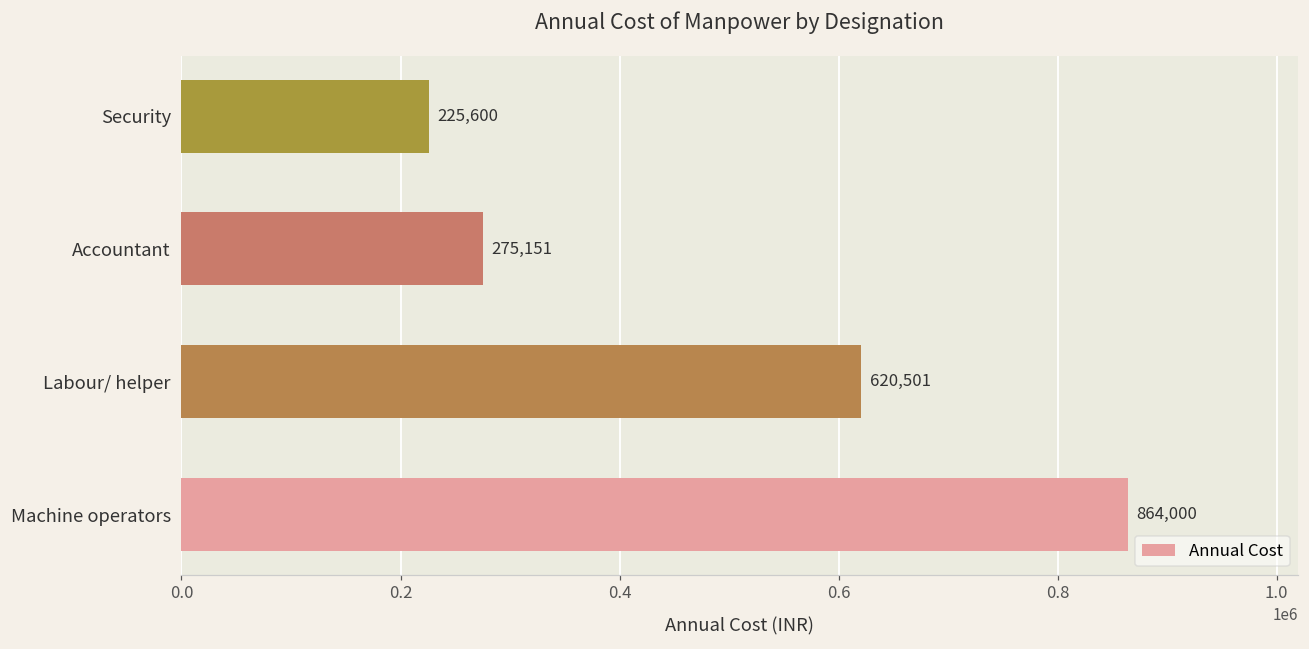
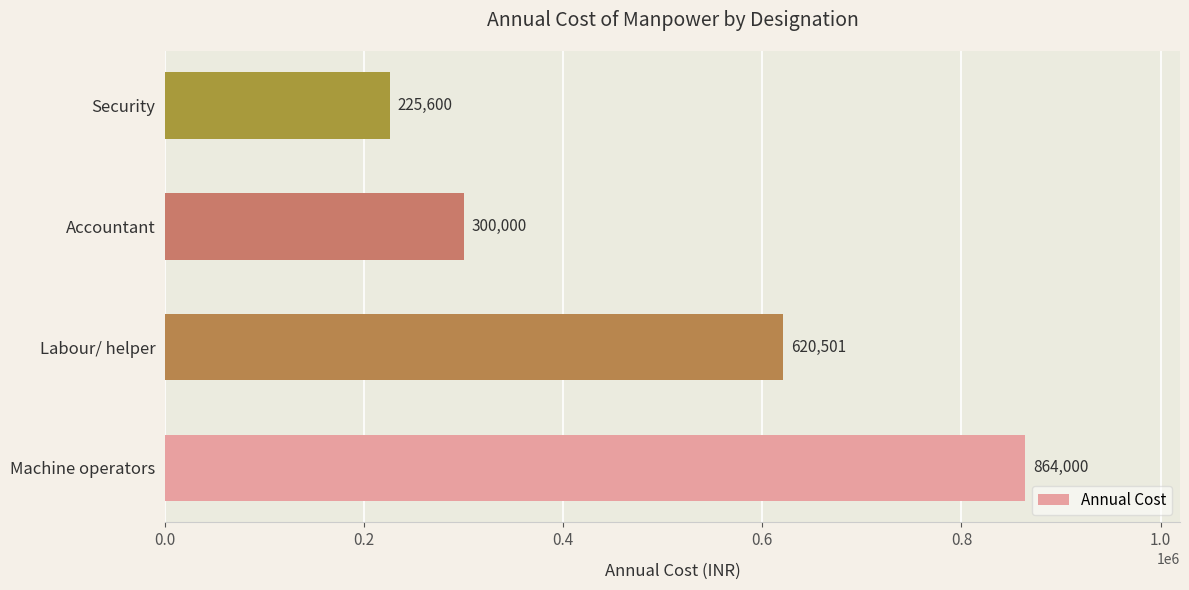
Accountant: 275,151 -> 300,000
